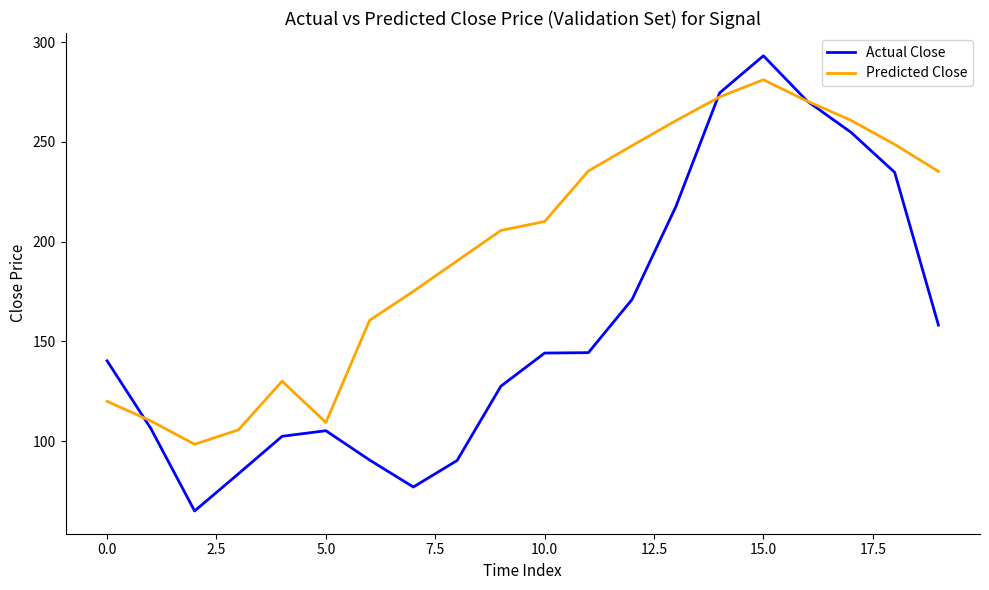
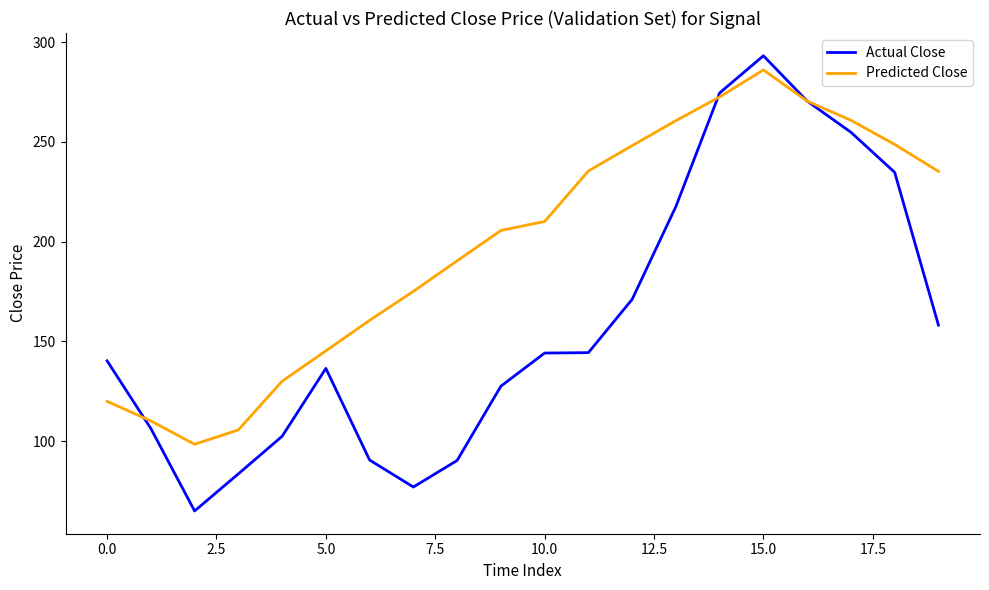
Actual Close, 5.0: 105 -> 137
Predicted Close, 5.0: 109 -> 145
Predicted Close, 15.0: 281 -> 286
